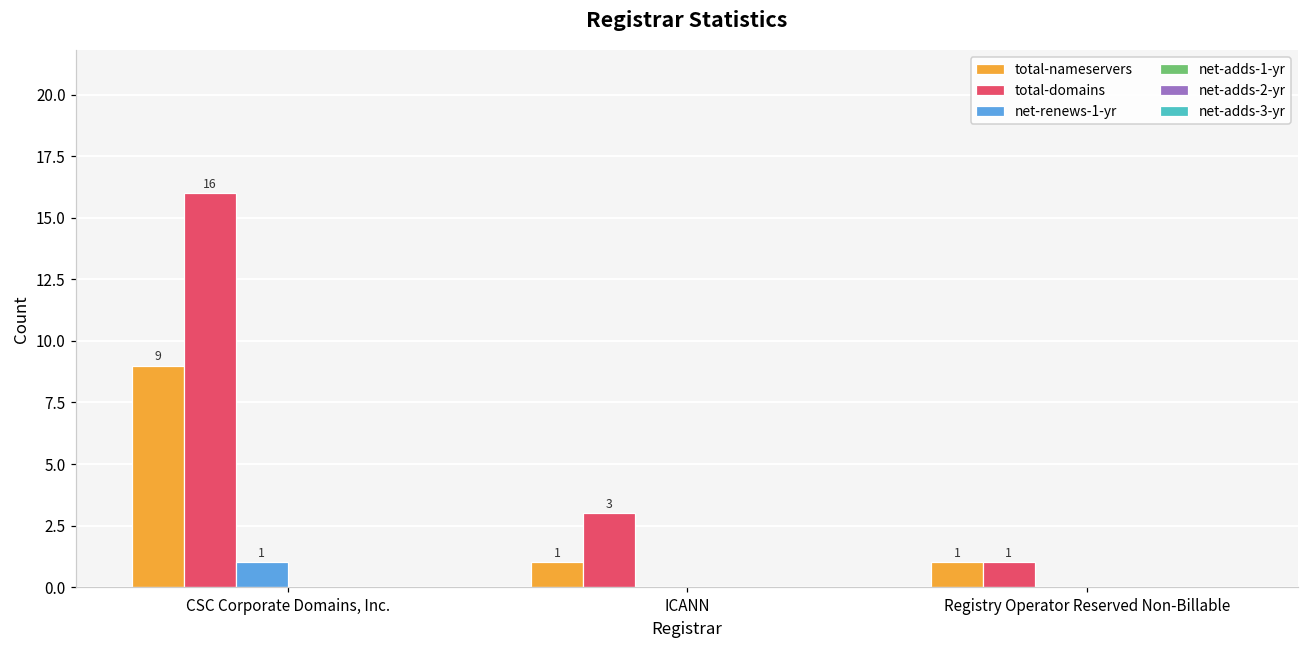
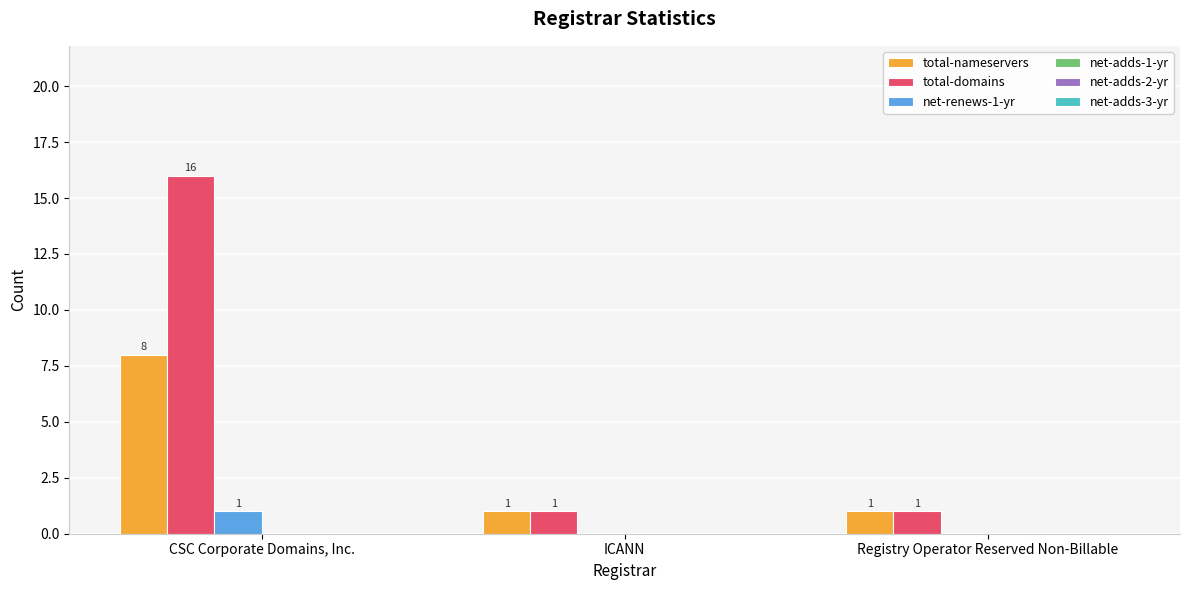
total-nameservers, CSC Corporate Domains, Inc.: 9 -> 8
total-domains, ICANN: 3 -> 1
